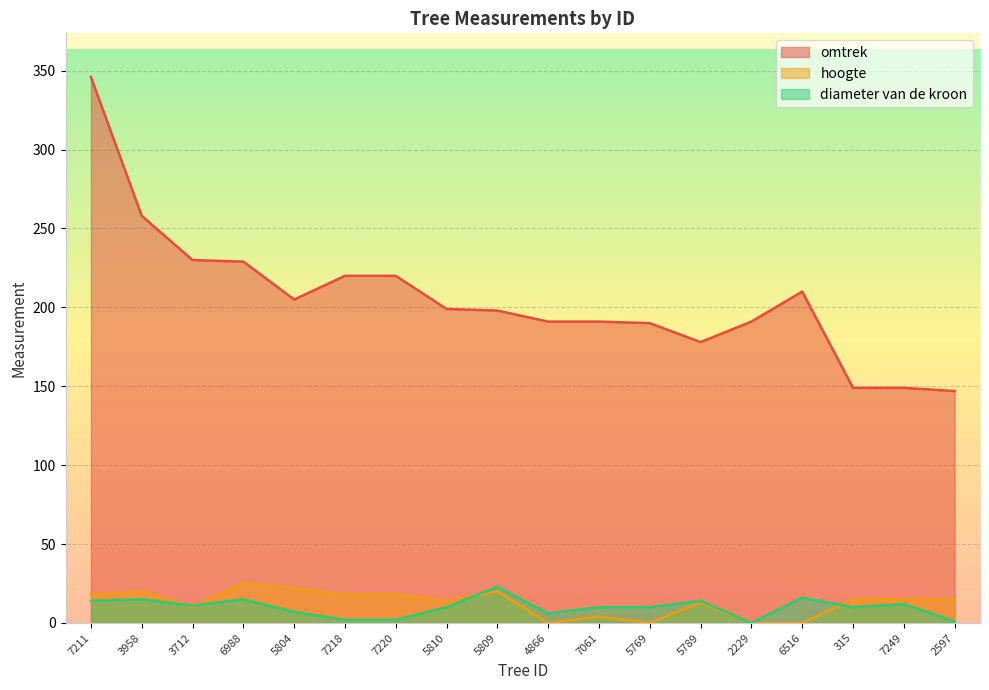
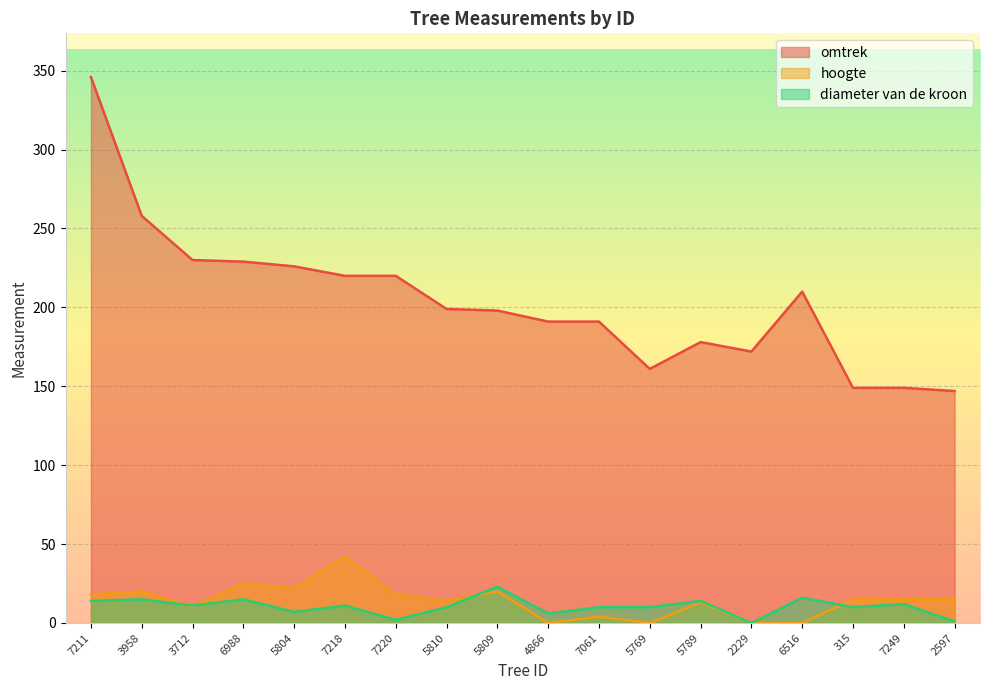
omtrek, 5804: 205 -> 226
hoogte, 7218: 18 -> 42
diameter van de kroon, 7218: 2 -> 11
omtrek, 5769: 190 -> 161
omtrek, 2229: 191 -> 172
